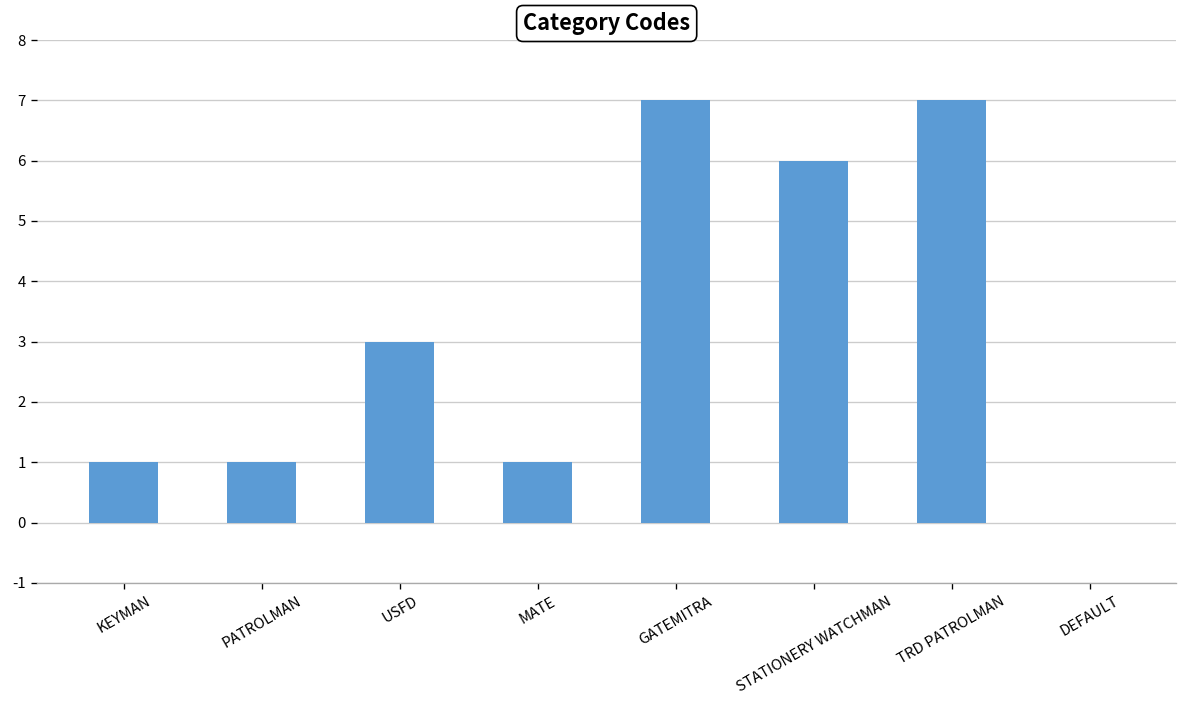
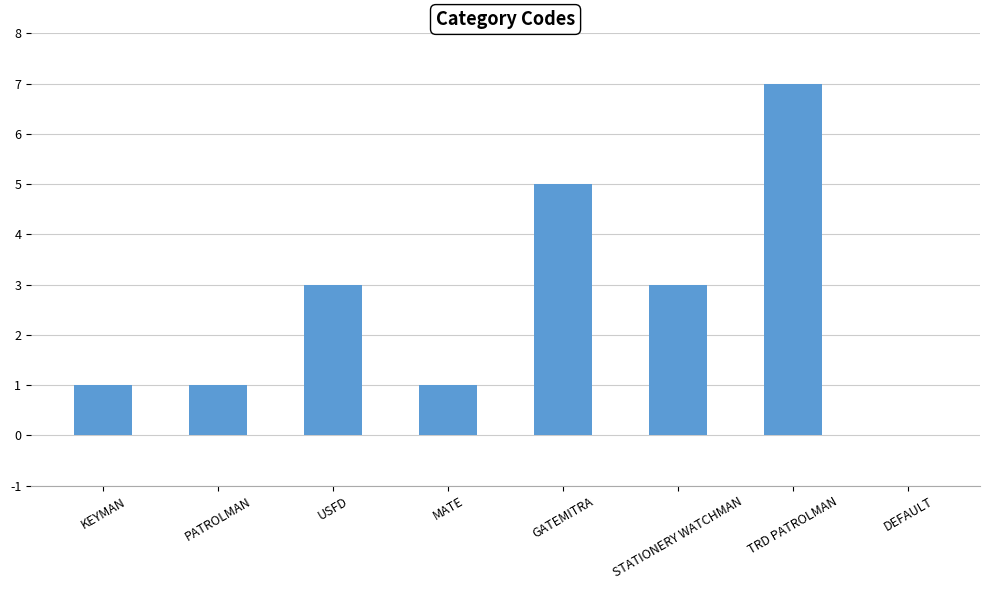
GATEMITRA: 7 -> 5
STATIONERY WATCHMAN: 6 -> 3
